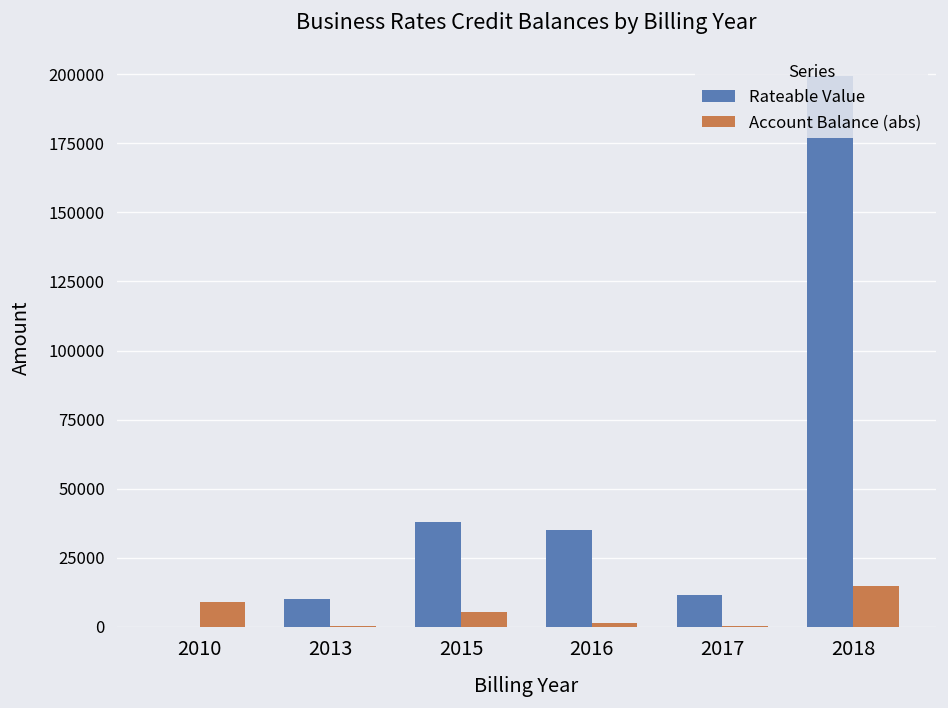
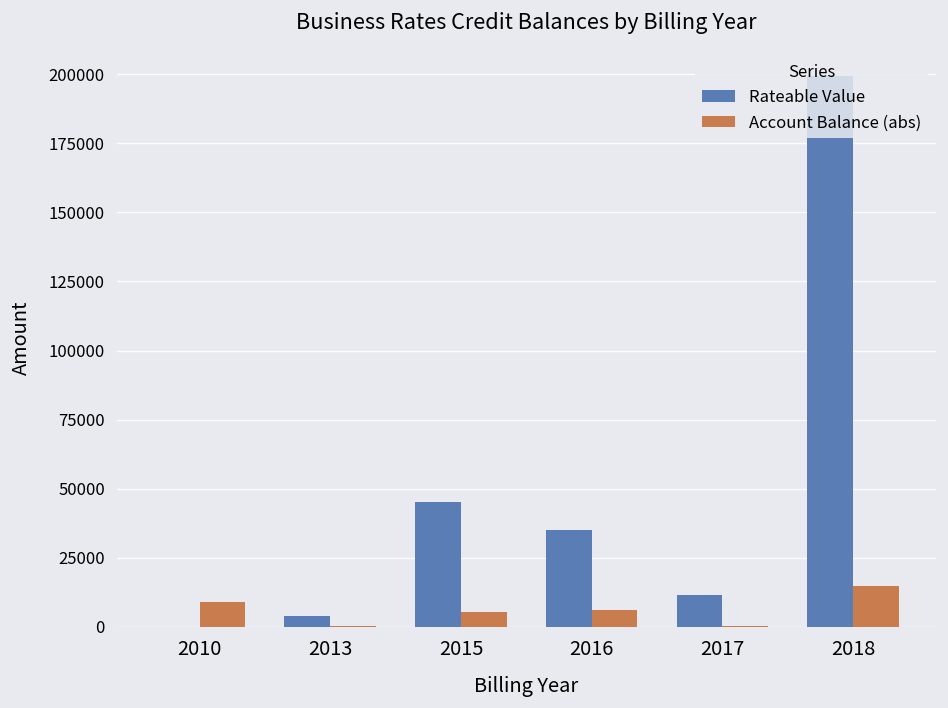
Rateable Value, 2013: 10000 -> 4000
Rateable Value, 2015: 38000 -> 45000
Account Balance (abs), 2016: 1000 -> 6000
